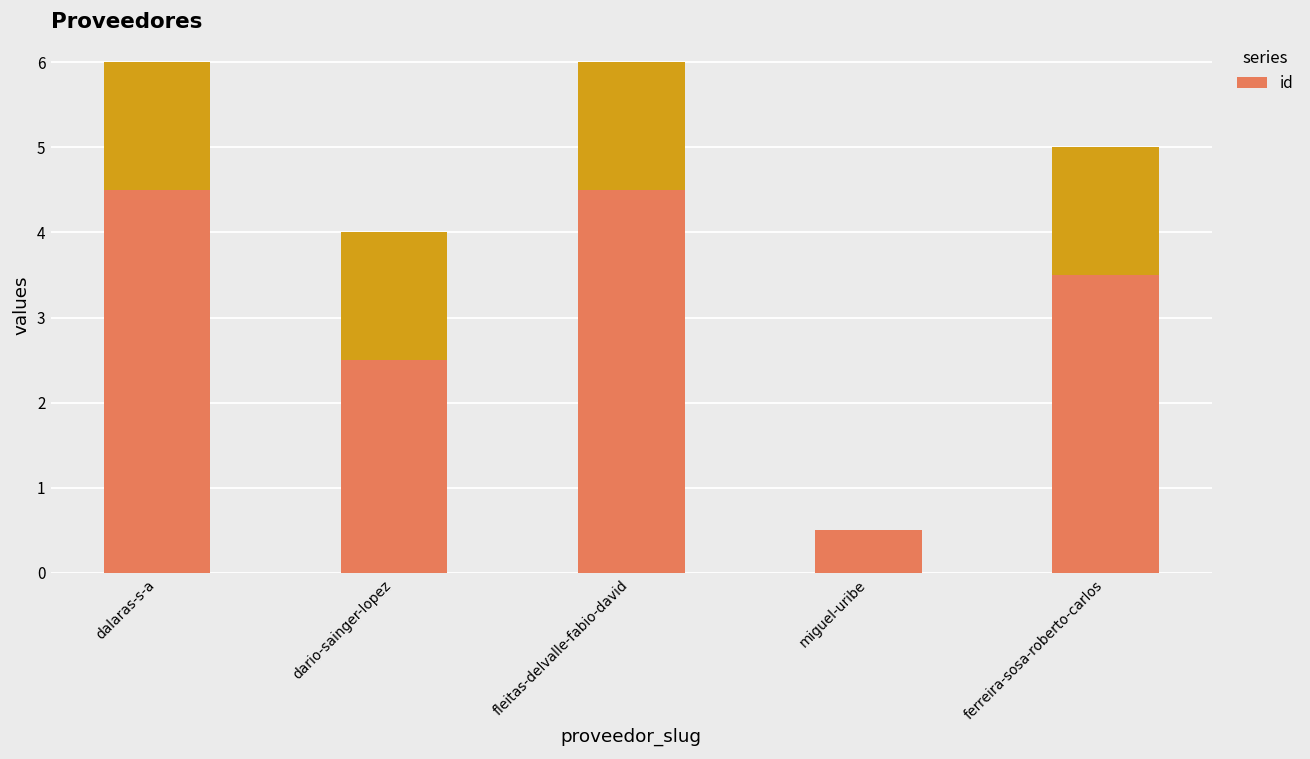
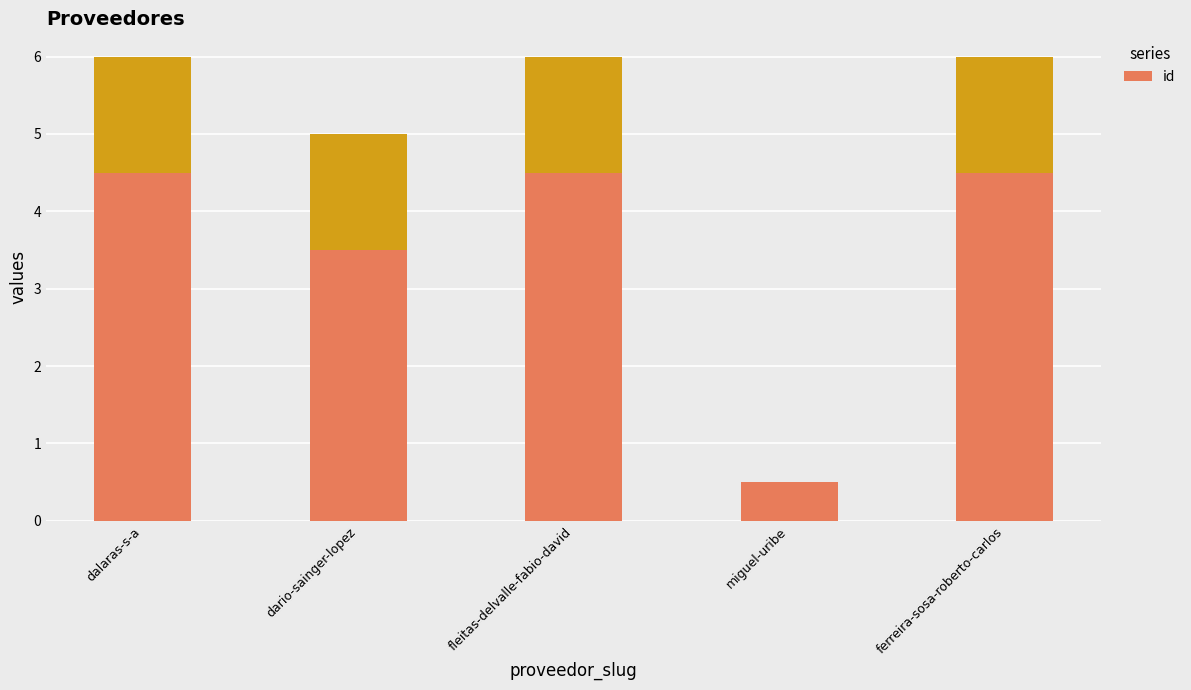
id, dario-sainger-lopez: 2.5 -> 3.5
id, ferreira-sosa-roberto-carlos: 3.5 -> 4.5
